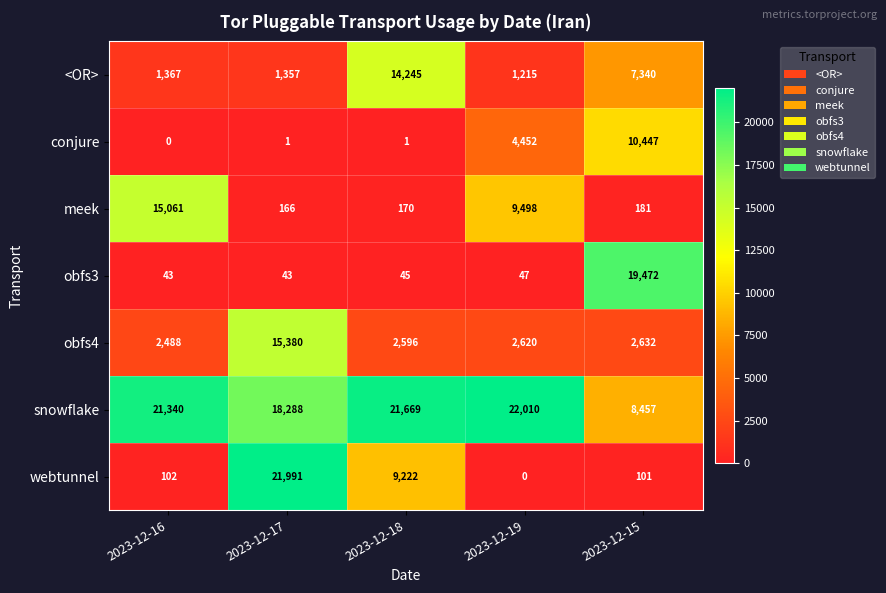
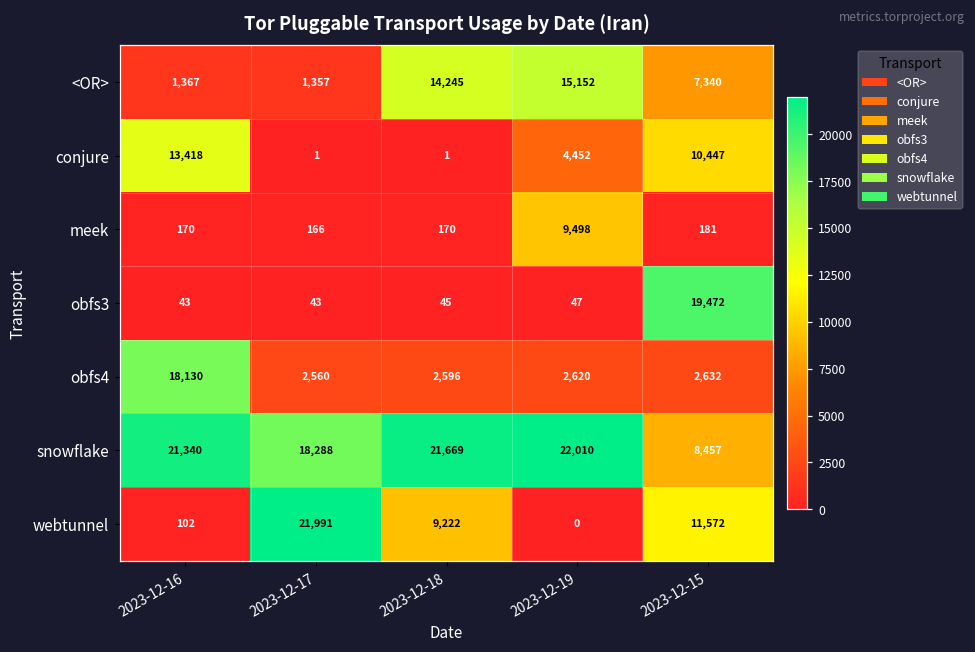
<OR>, 2023-12-19: 1,215 -> 15,152
conjure, 2023-12-16: 0 -> 13,418
meek, 2023-12-16: 15,061 -> 170
obfs4, 2023-12-16: 2,488 -> 18,130
obfs4, 2023-12-17: 15,380 -> 2,560
webtunnel, 2023-12-15: 101 -> 11,572
